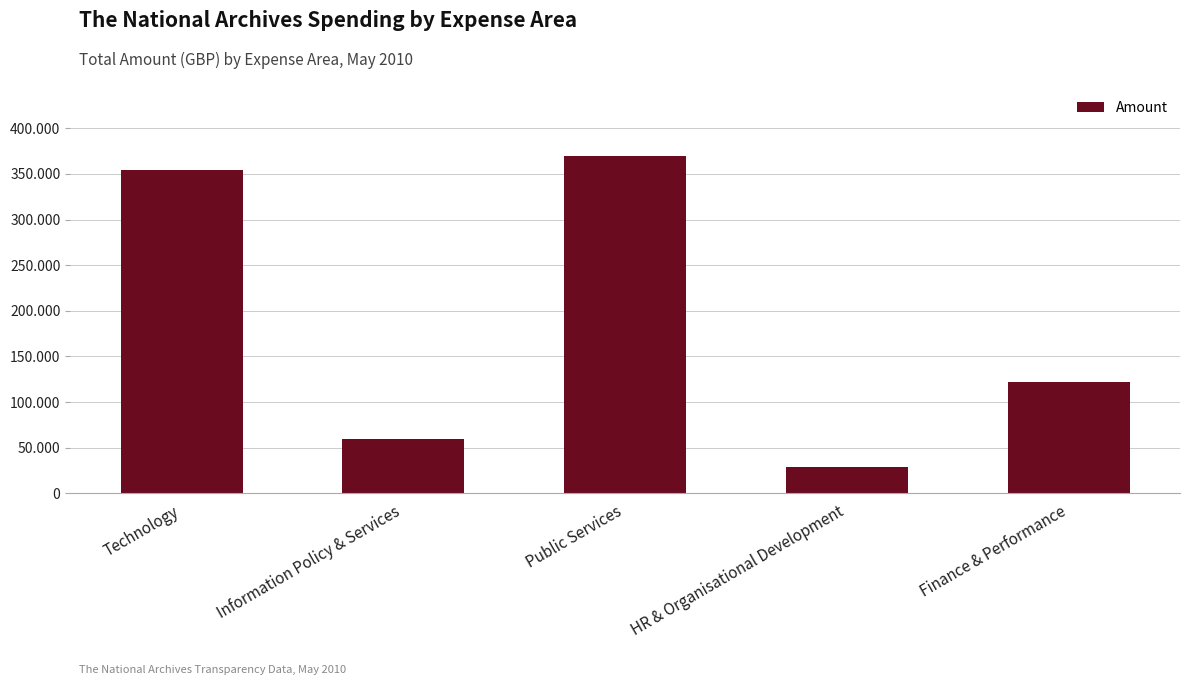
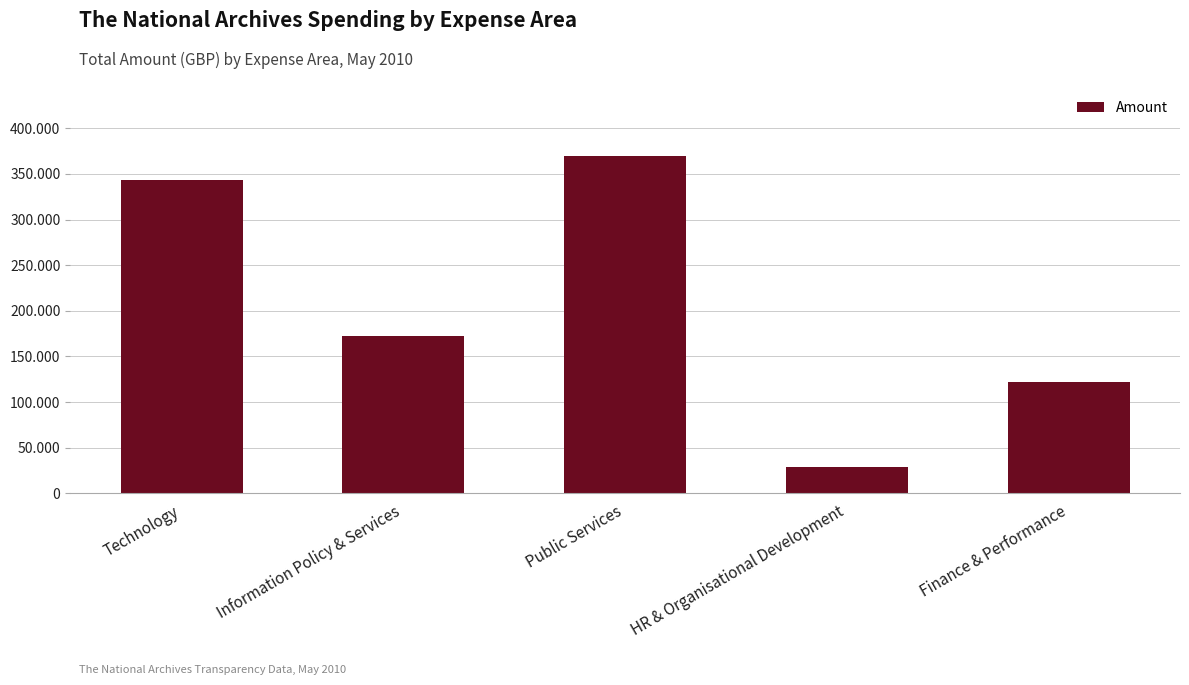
Technology: 350 -> 340
Information Policy & Services: 60 -> 170
